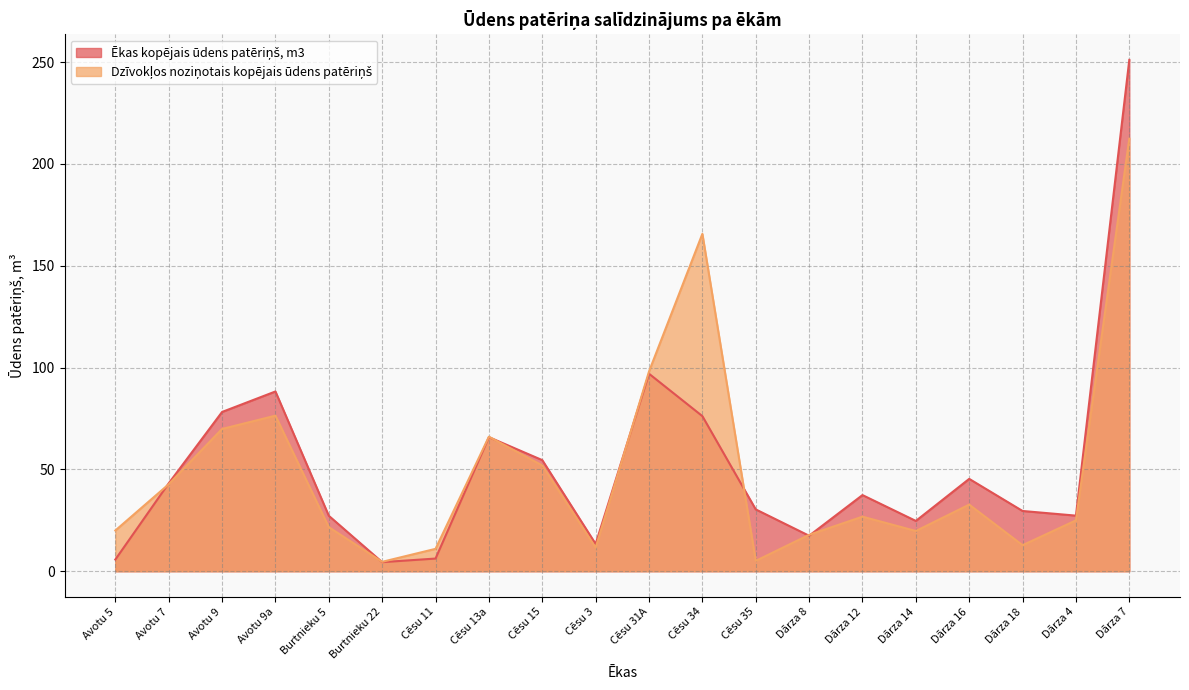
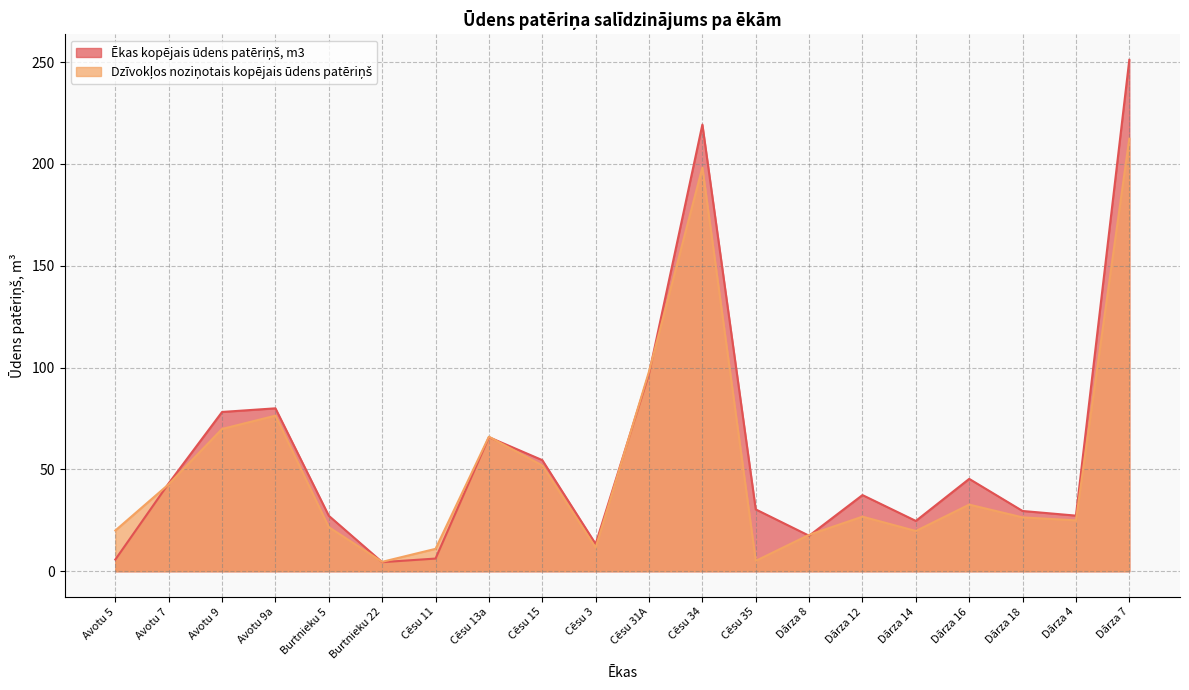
Ēkas kopējais ūdens patēriņš, m3, Avotu 9a: 88 -> 80
Ēkas kopējais ūdens patēriņš, m3, Cēsu 34: 76 -> 219
Dzīvokļos noziņotais kopējais ūdens patēriņš, Cēsu 34: 166 -> 198
Dzīvokļos noziņotais kopējais ūdens patēriņš, Dārza 18: 13 -> 26
